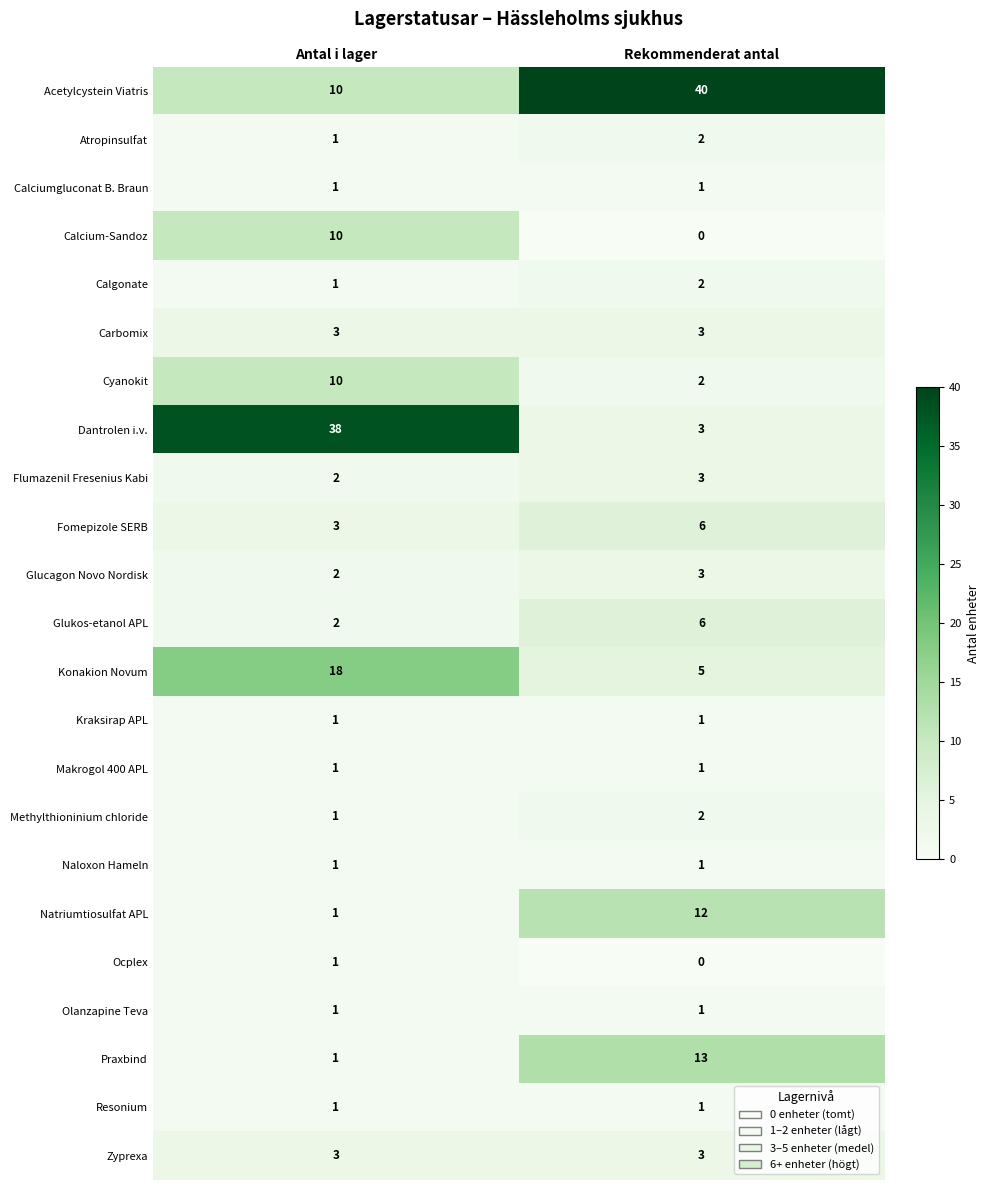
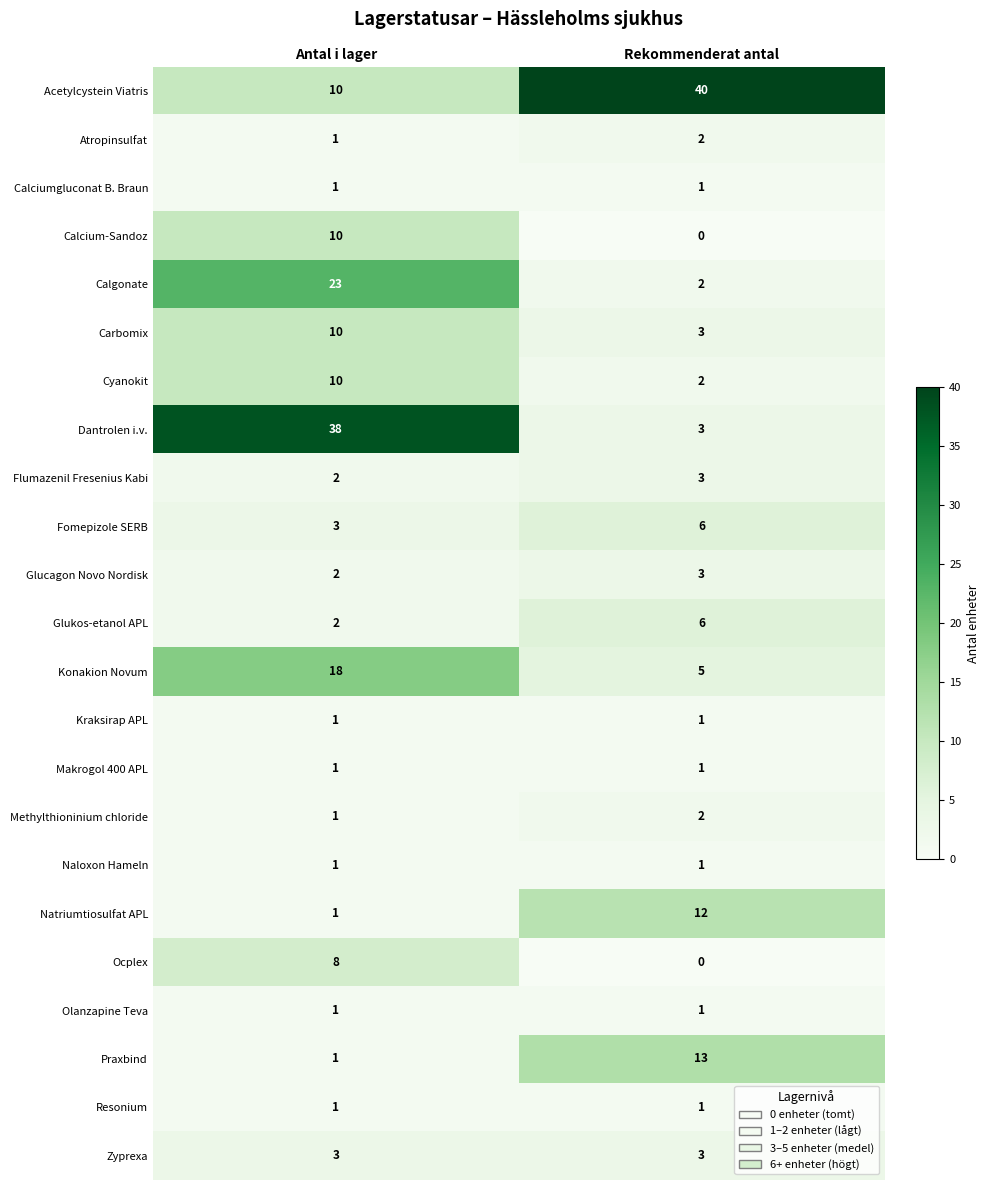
Calgonate, Antal i lager: 1 -> 23
Carbomix, Antal i lager: 3 -> 10
Ocplex, Antal i lager: 1 -> 8
